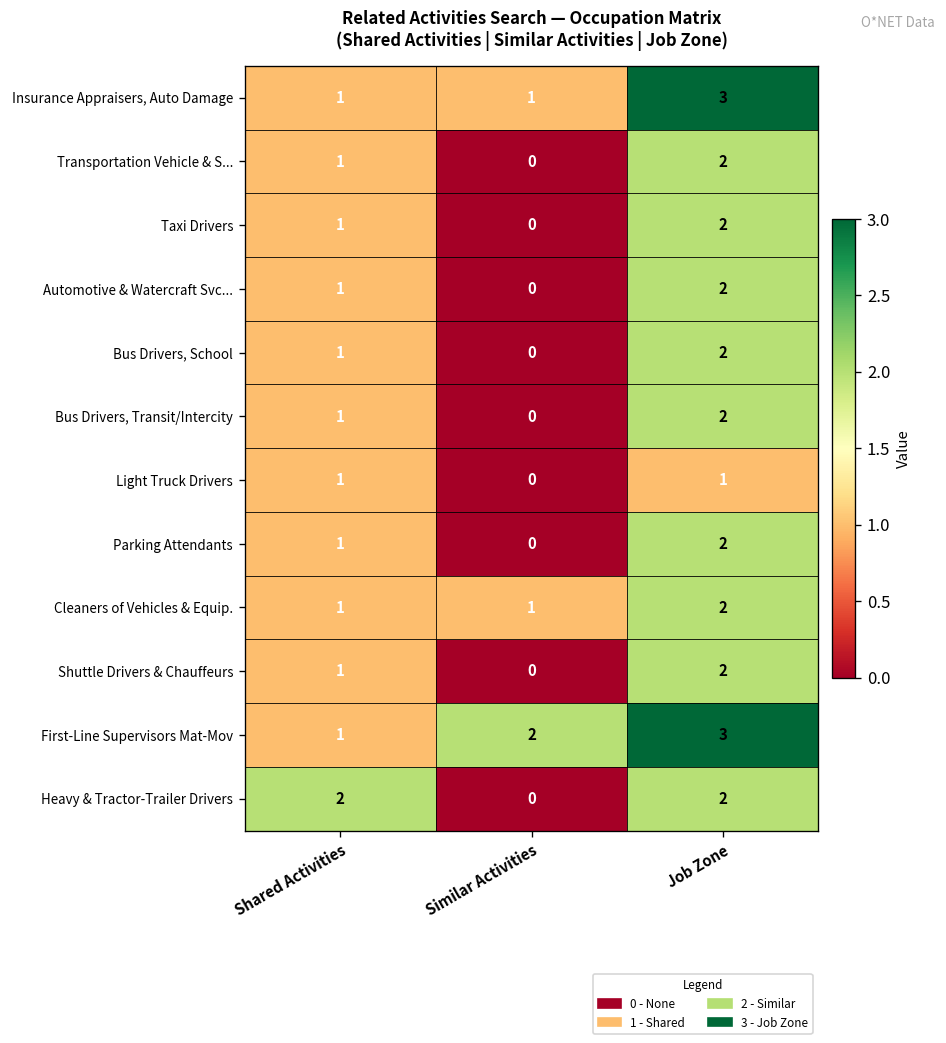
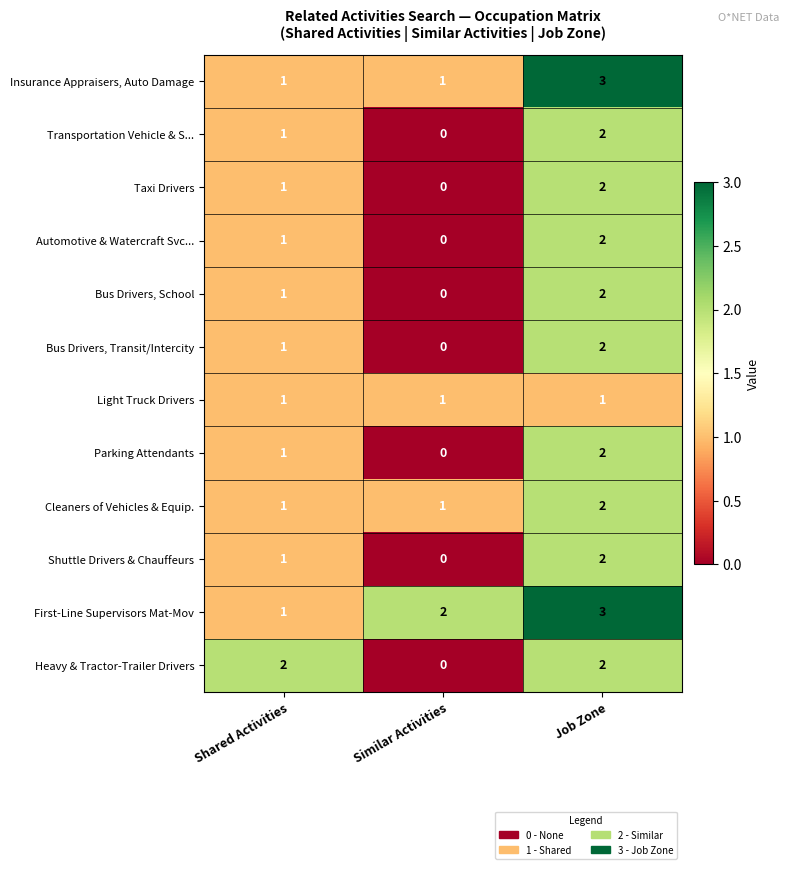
Light Truck Drivers, Similar Activities: 0 -> 1
